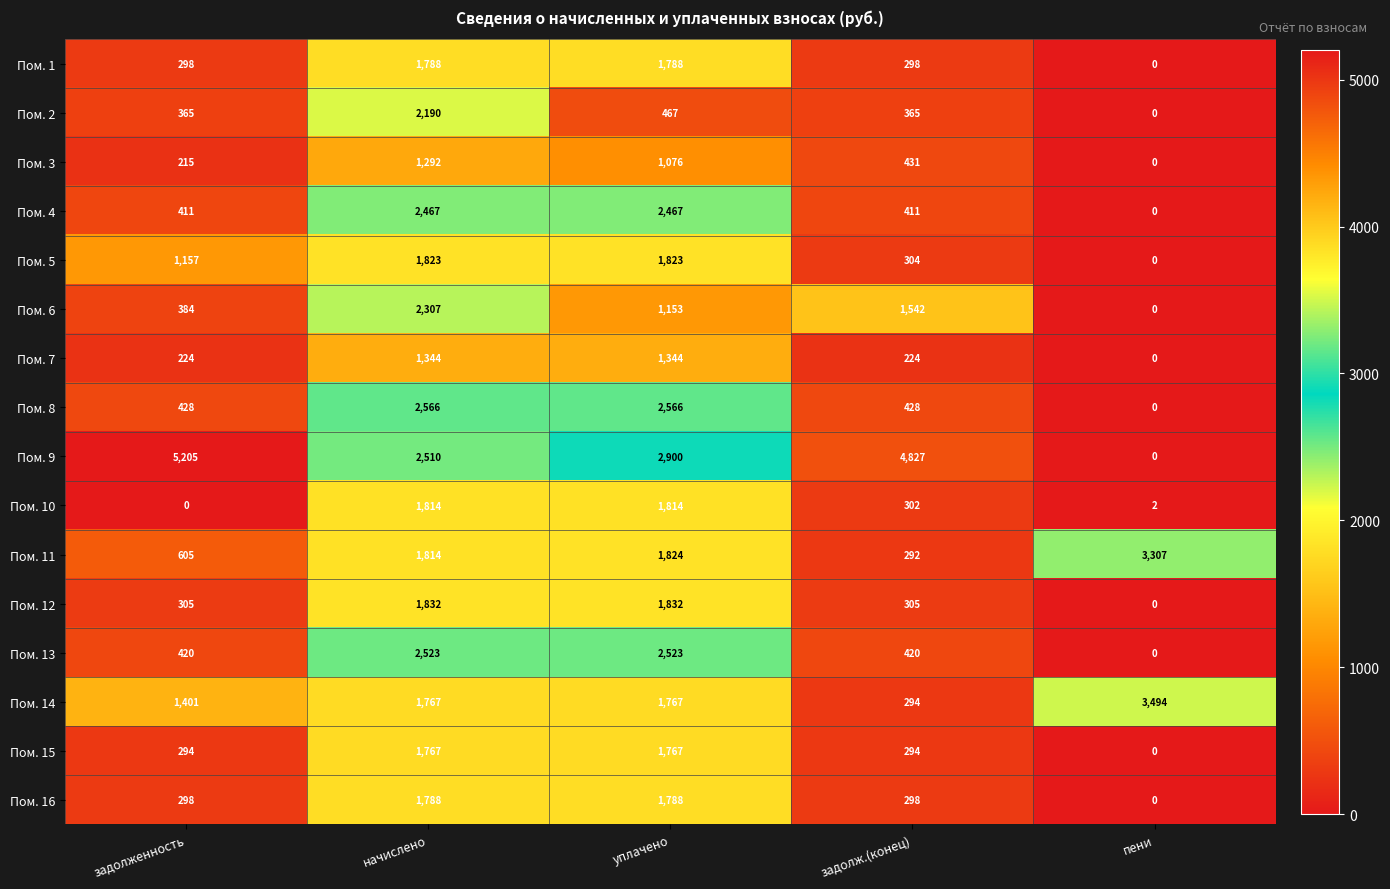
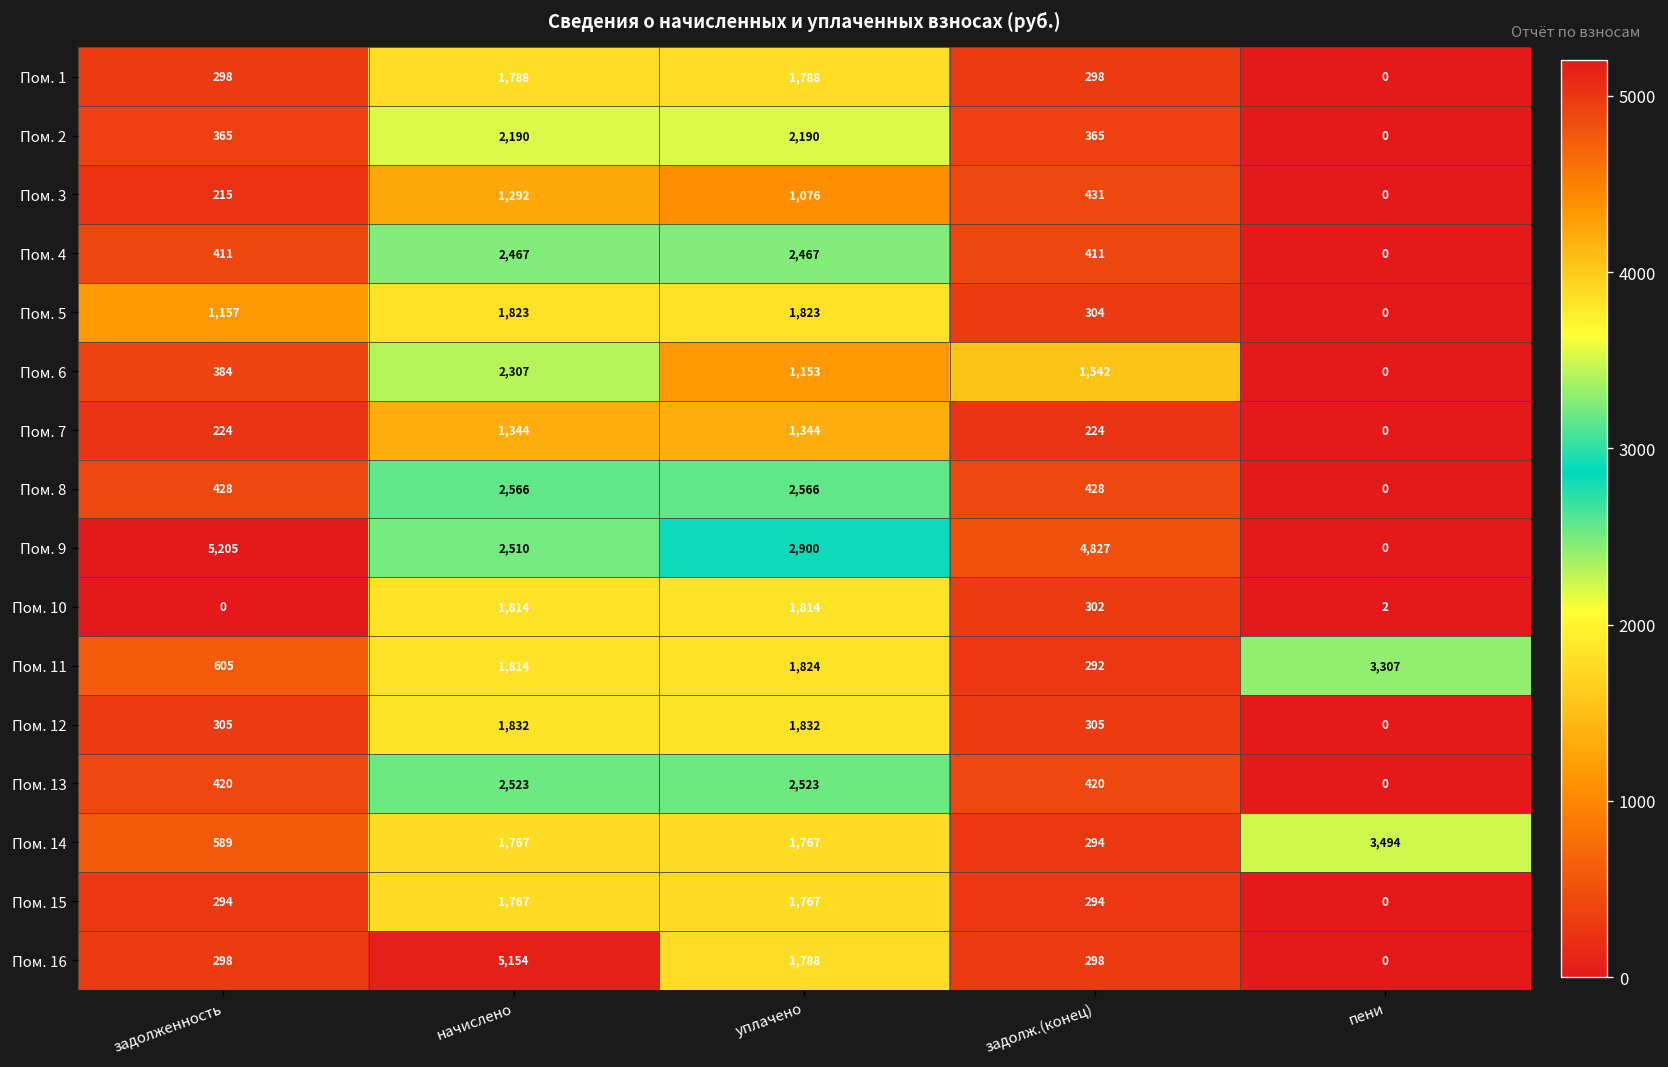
Пом. 2, уплачено: 467 -> 2,190
Пом. 14, задолженность: 1,401 -> 589
Пом. 16, начислено: 1,788 -> 5,154
